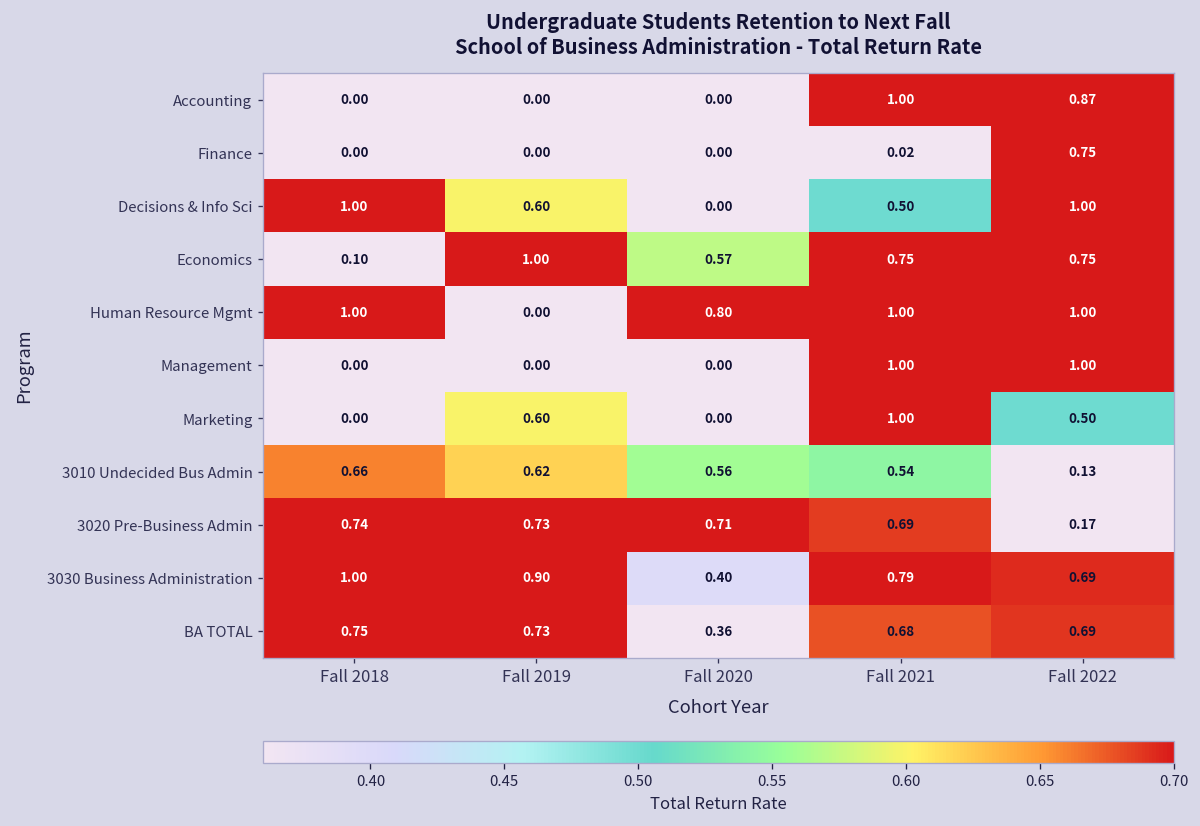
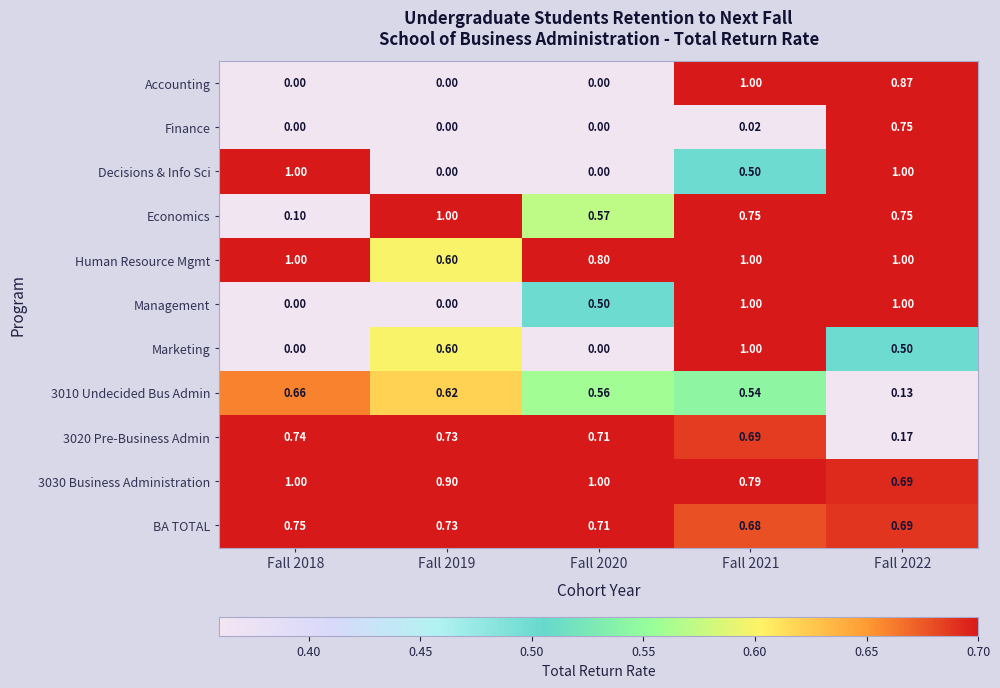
Decisions & Info Sci, Fall 2019: 0.60 -> 0.00
Human Resource Mgmt, Fall 2019: 0.00 -> 0.60
Management, Fall 2020: 0.00 -> 0.50
3030 Business Administration, Fall 2020: 0.40 -> 1.00
BA TOTAL, Fall 2020: 0.36 -> 0.71
